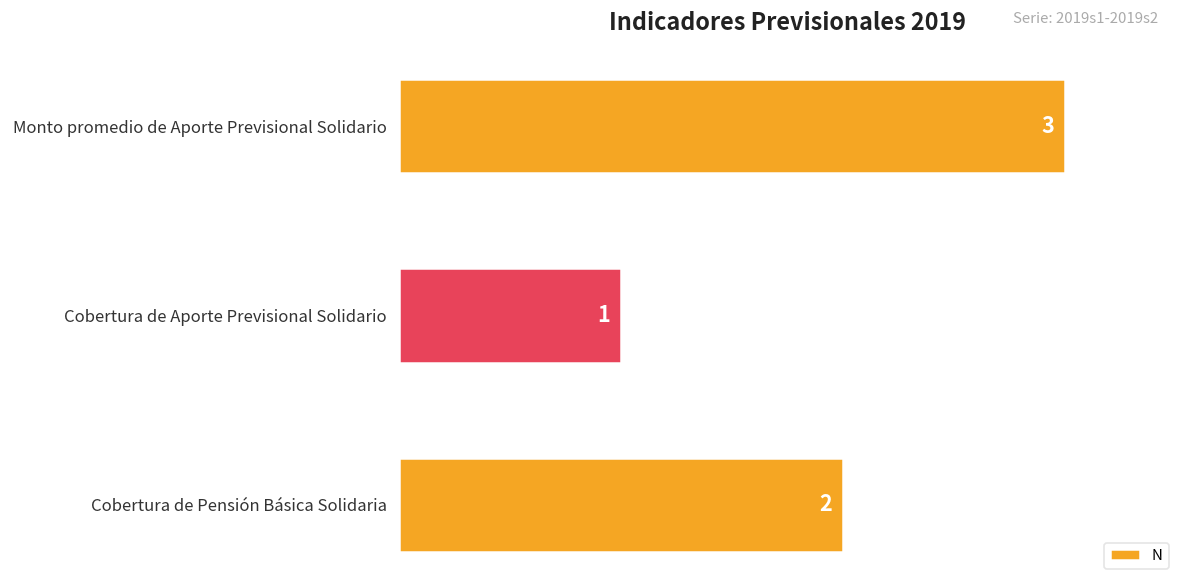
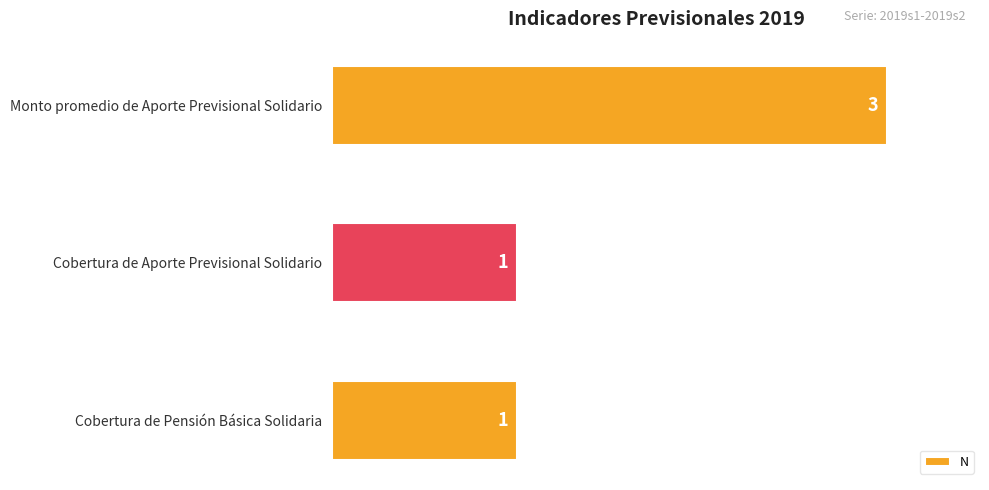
Cobertura de Pensión Básica Solidaria: 2 -> 1
